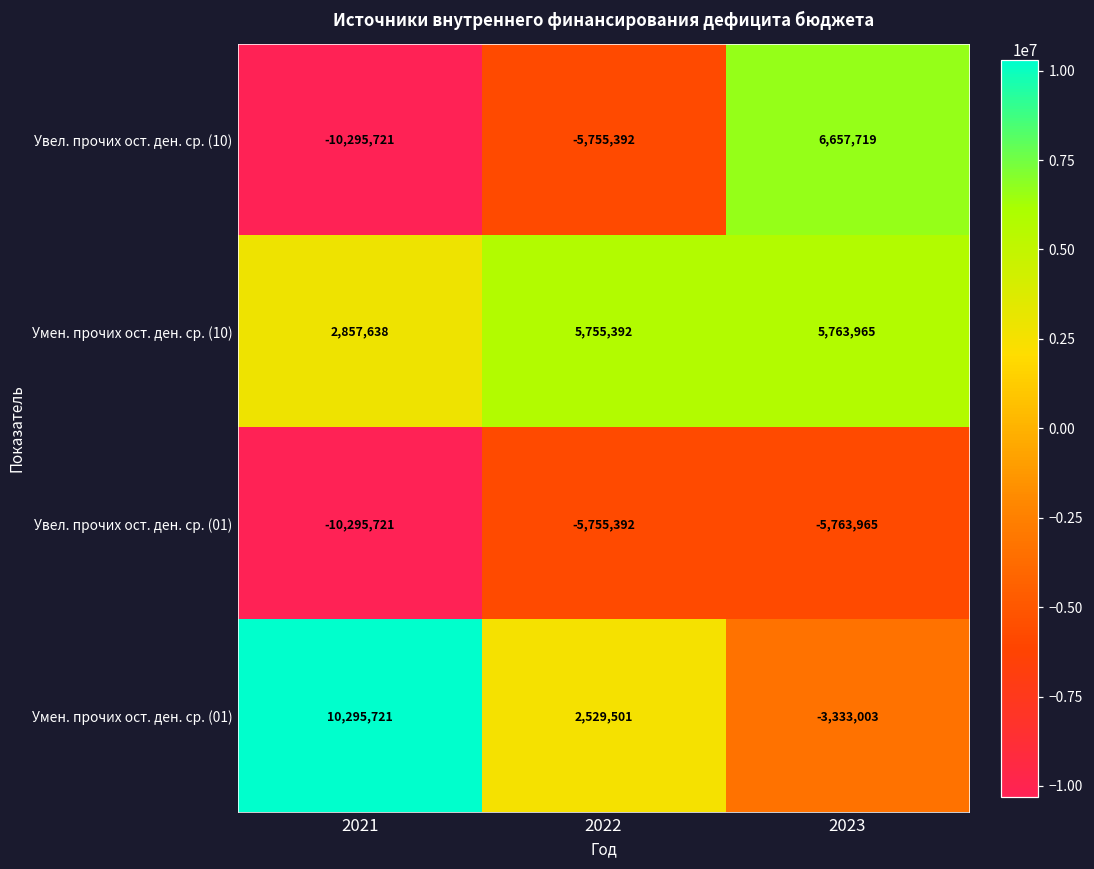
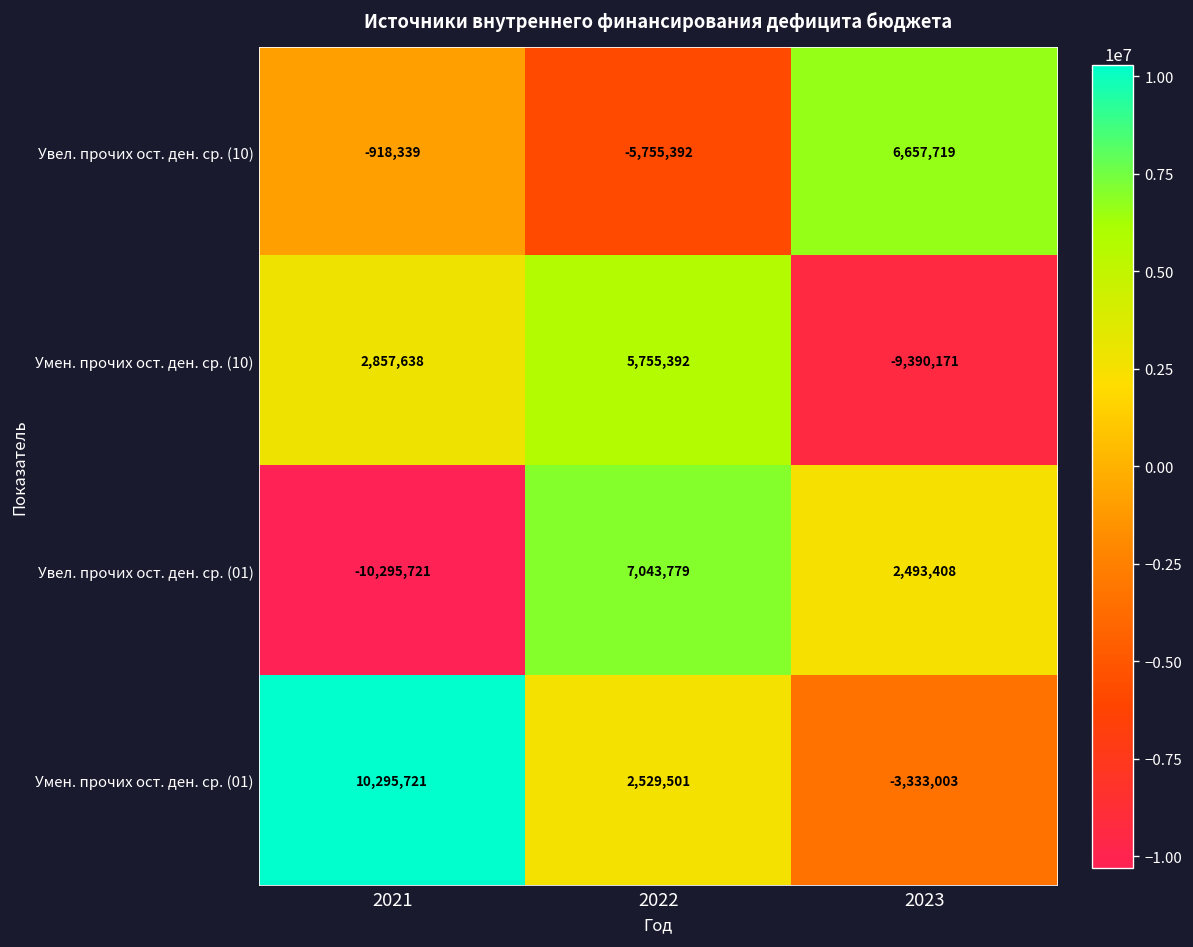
Увел. прочих ост. ден. ср. (10), 2021: -10,295,721 -> -918,339
Умен. прочих ост. ден. ср. (10), 2023: 5,763,965 -> -9,390,171
Увел. прочих ост. ден. ср. (01), 2022: -5,755,392 -> 7,043,779
Увел. прочих ост. ден. ср. (01), 2023: -5,763,965 -> 2,493,408
